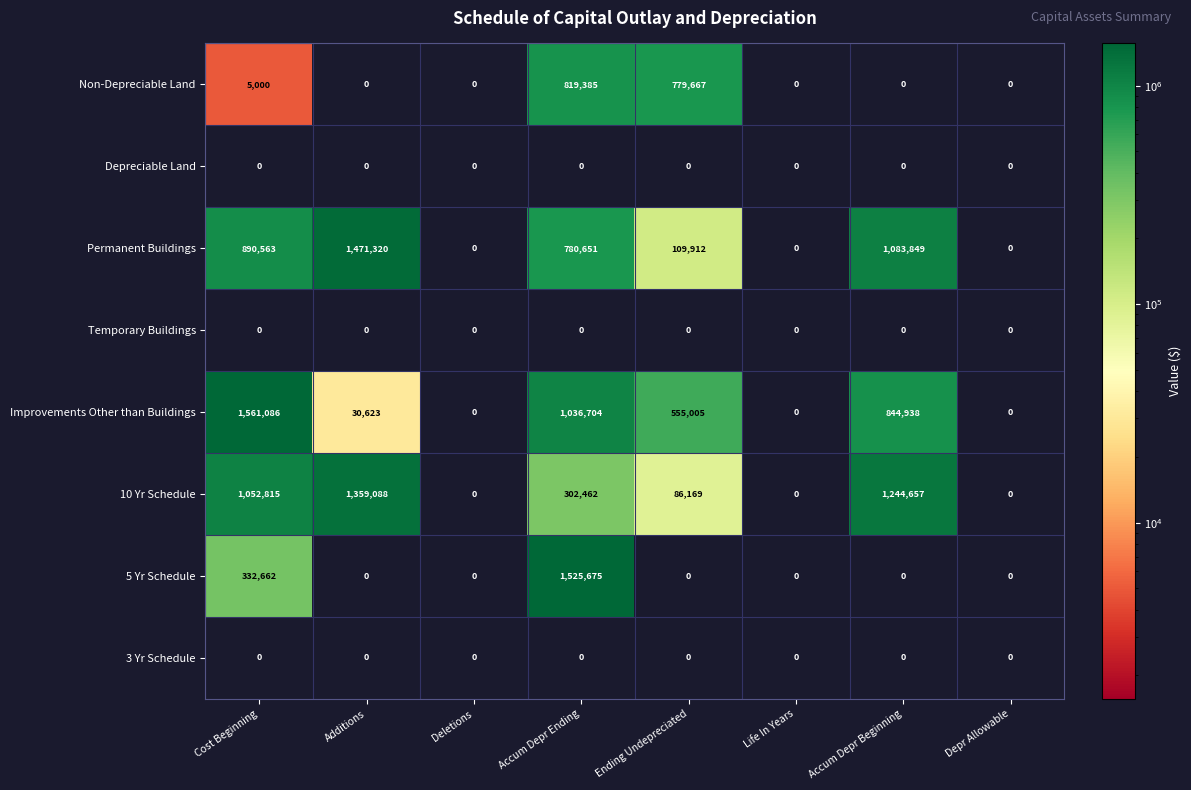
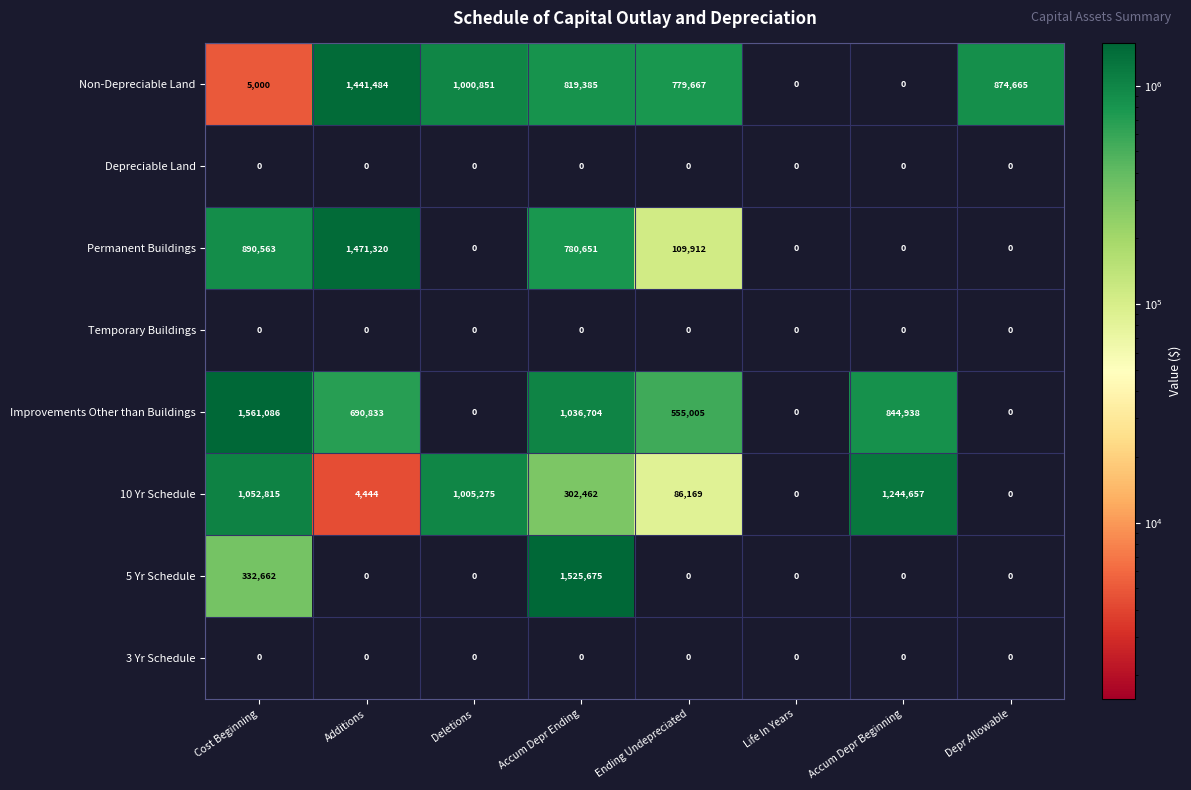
Non-Depreciable Land, Additions: 0 -> 1,441,484
Non-Depreciable Land, Deletions: 0 -> 1,000,851
Non-Depreciable Land, Depr Allowable: 0 -> 874,665
Permanent Buildings, Accum Depr Beginning: 1,083,849 -> 0
Improvements Other than Buildings, Additions: 30,623 -> 690,833
10 Yr Schedule, Additions: 1,359,088 -> 4,444
10 Yr Schedule, Deletions: 0 -> 1,005,275
